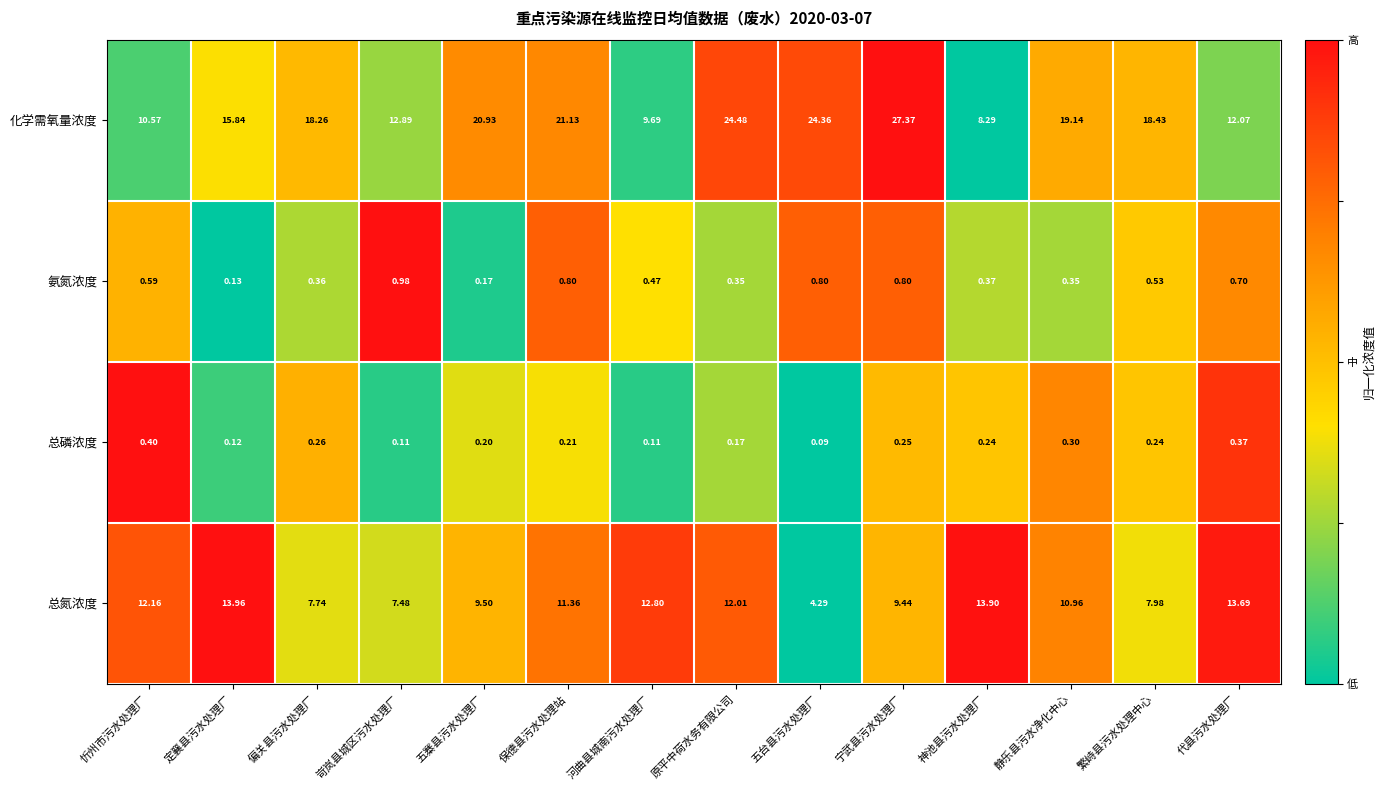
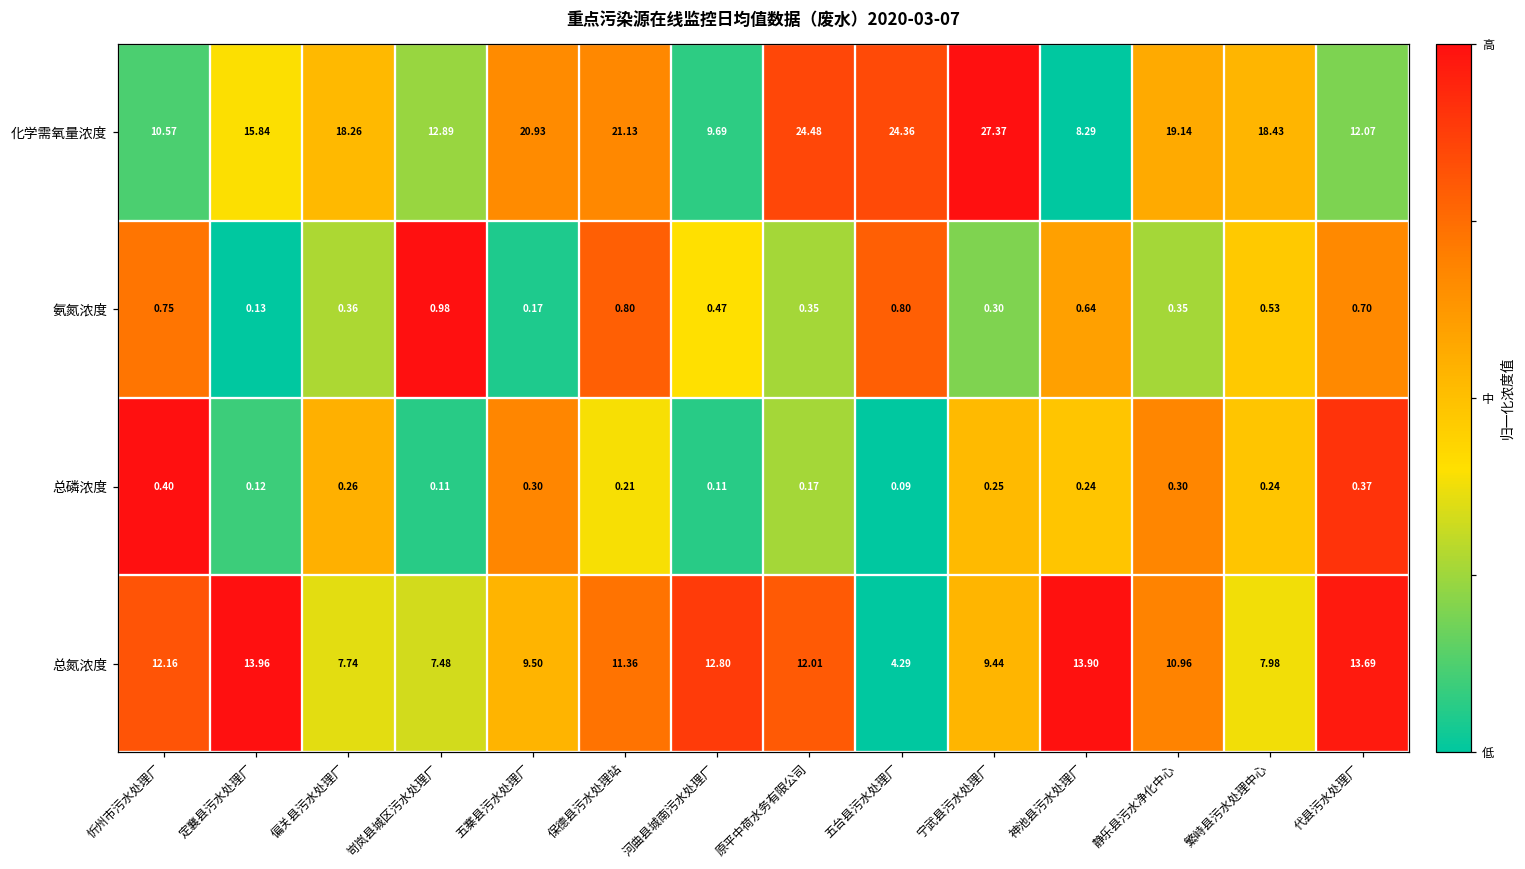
氨氮浓度, 忻州市污水处理厂: 0.59 -> 0.75
氨氮浓度, 宁武县污水处理厂: 0.80 -> 0.30
氨氮浓度, 神池县污水处理厂: 0.37 -> 0.64
总磷浓度, 五寨县污水处理厂: 0.20 -> 0.30
